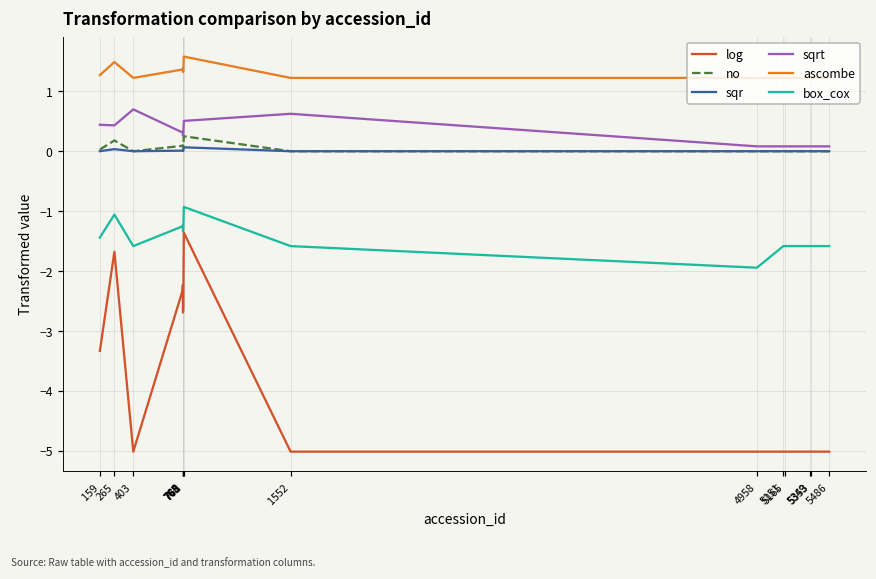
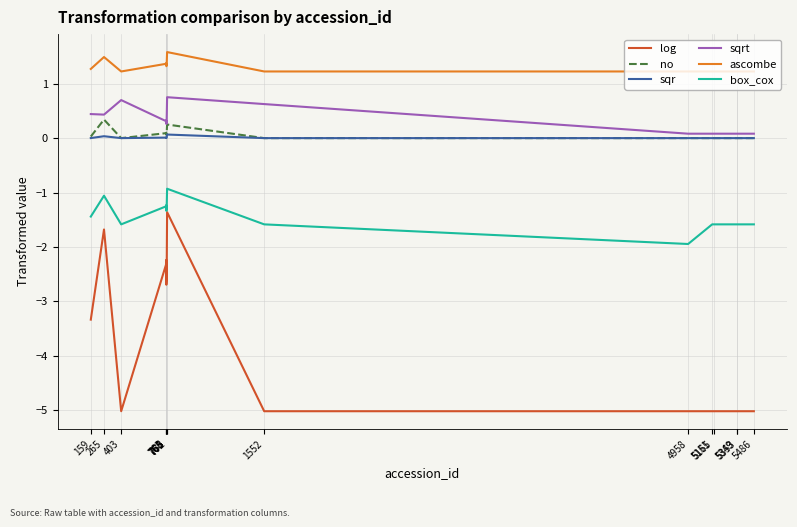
no, 265: 0.2 -> 0.3
sqrt, 772: 0.5 -> 0.8
